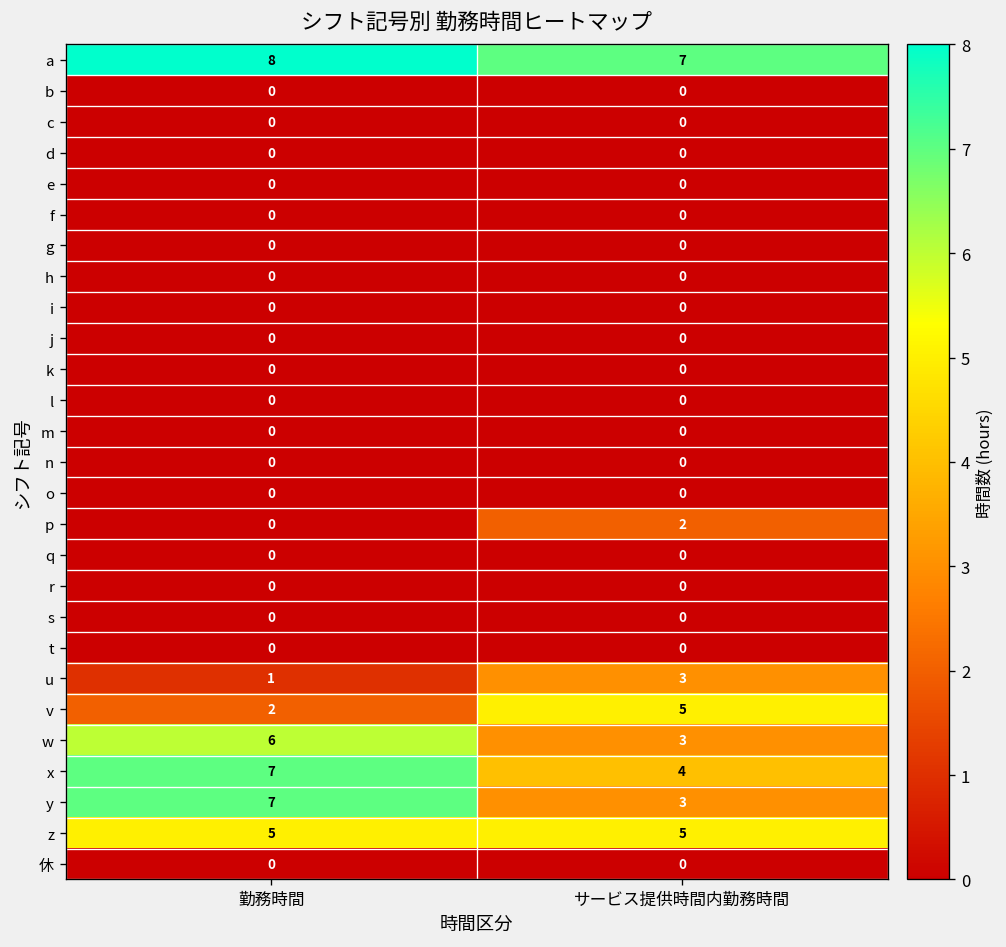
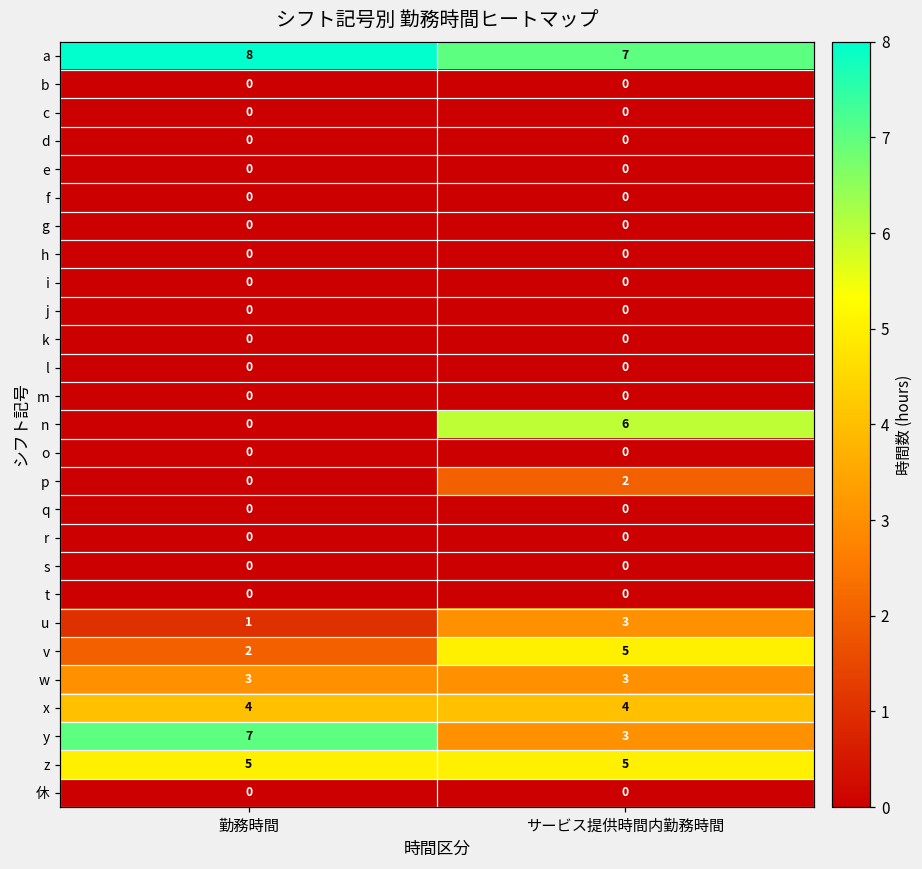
n, サービス提供時間内勤務時間: 0 -> 6
w, 勤務時間: 6 -> 3
x, 勤務時間: 7 -> 4
